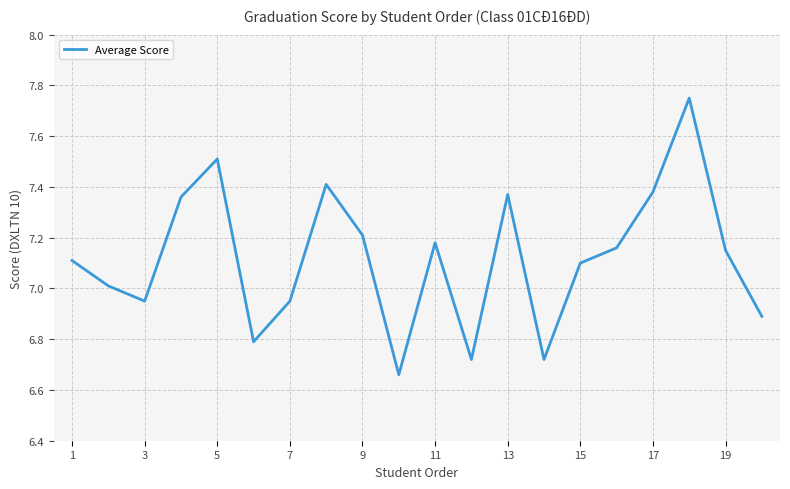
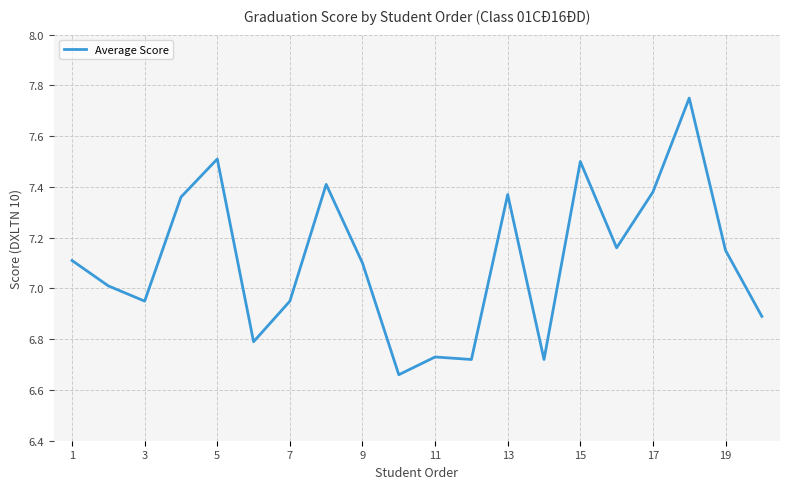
9: 7.21 -> 7.10
11: 7.18 -> 6.73
15: 7.1 -> 7.5
